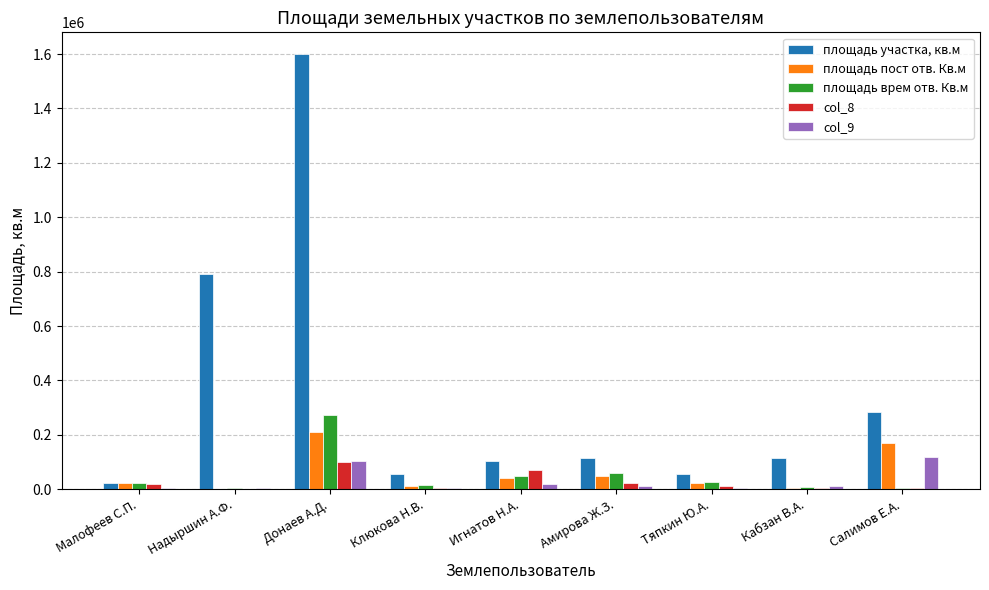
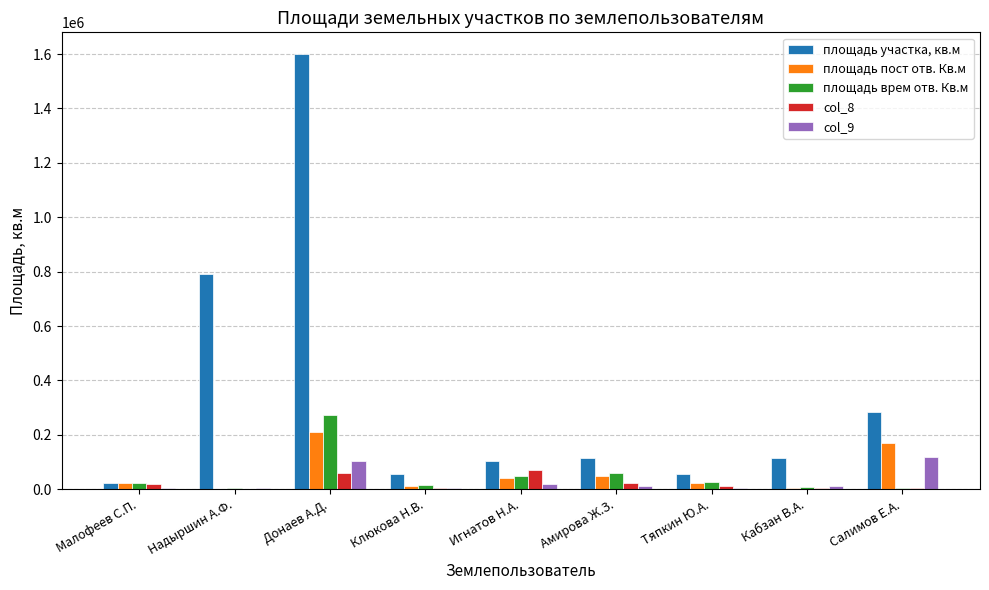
col_8, Донаев А.Д.: 100000 -> 60000
